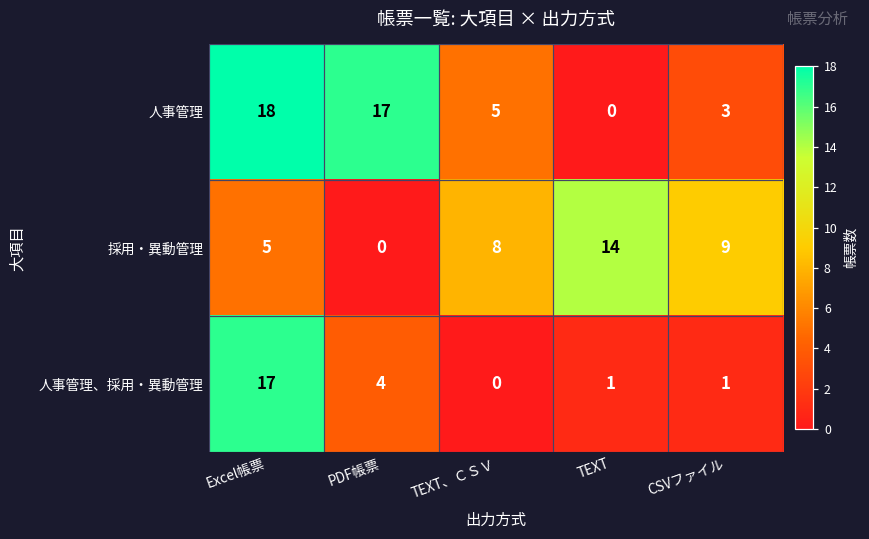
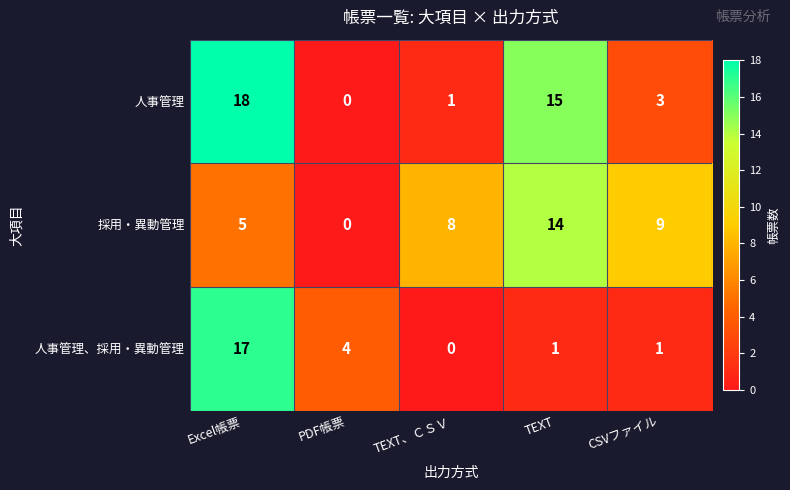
人事管理, PDF帳票: 17 -> 0
人事管理, TEXT、ＣＳＶ: 5 -> 1
人事管理, TEXT: 0 -> 15
